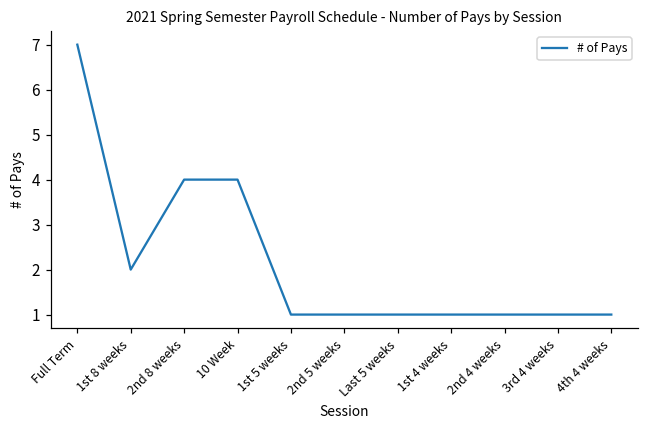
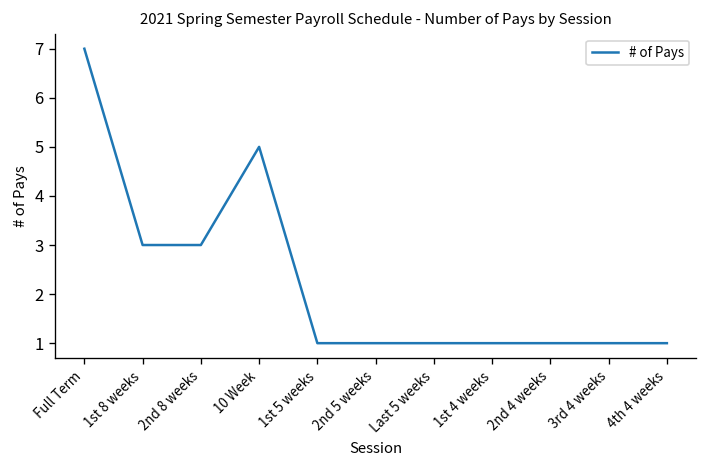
1st 8 weeks: 2 -> 3
2nd 8 weeks: 4 -> 3
10 Week: 4 -> 5
